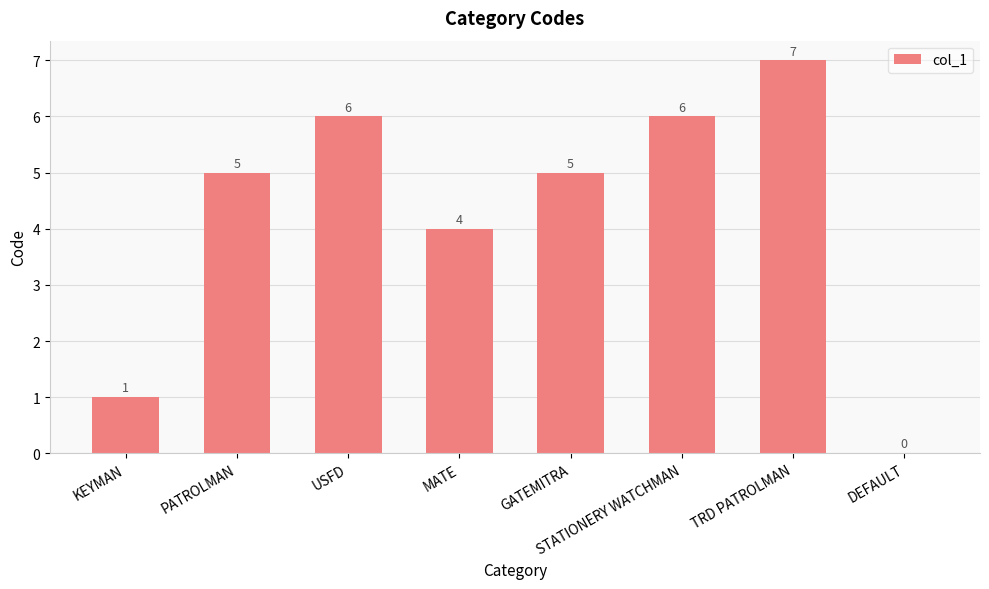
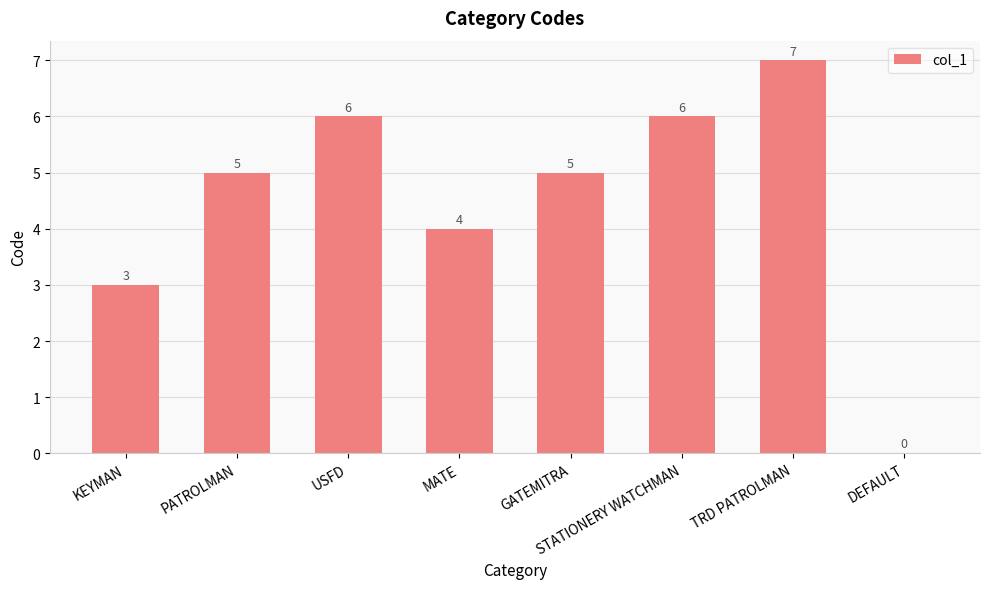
KEYMAN: 1 -> 3
